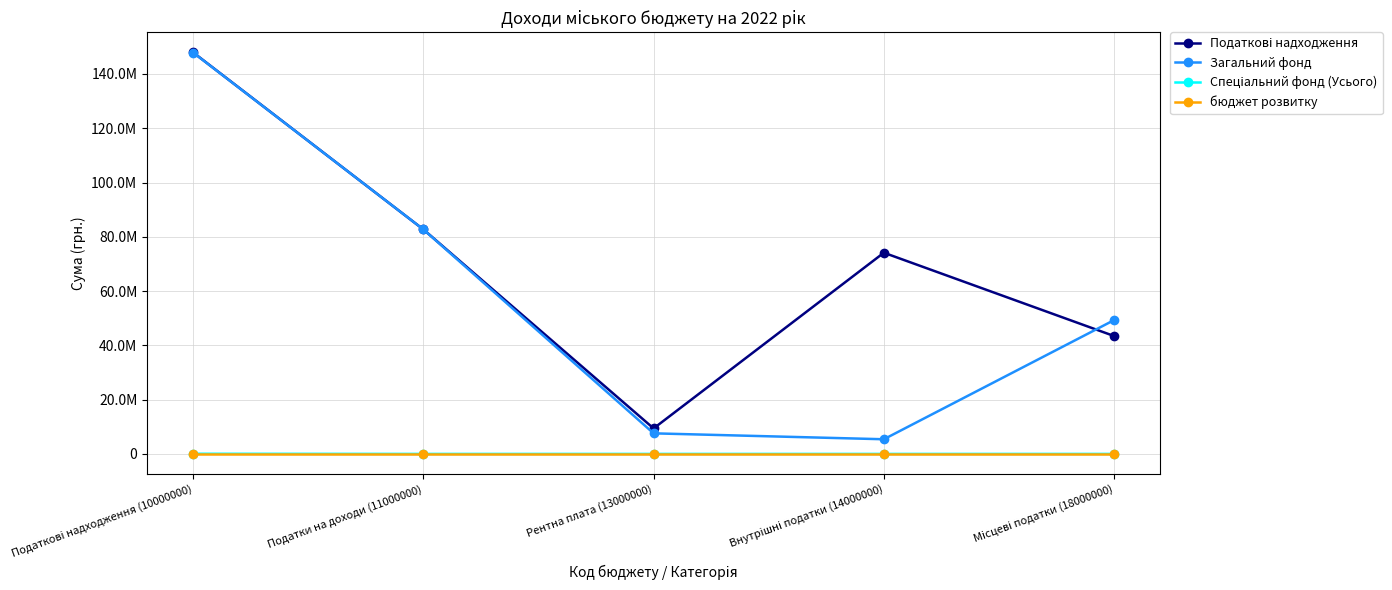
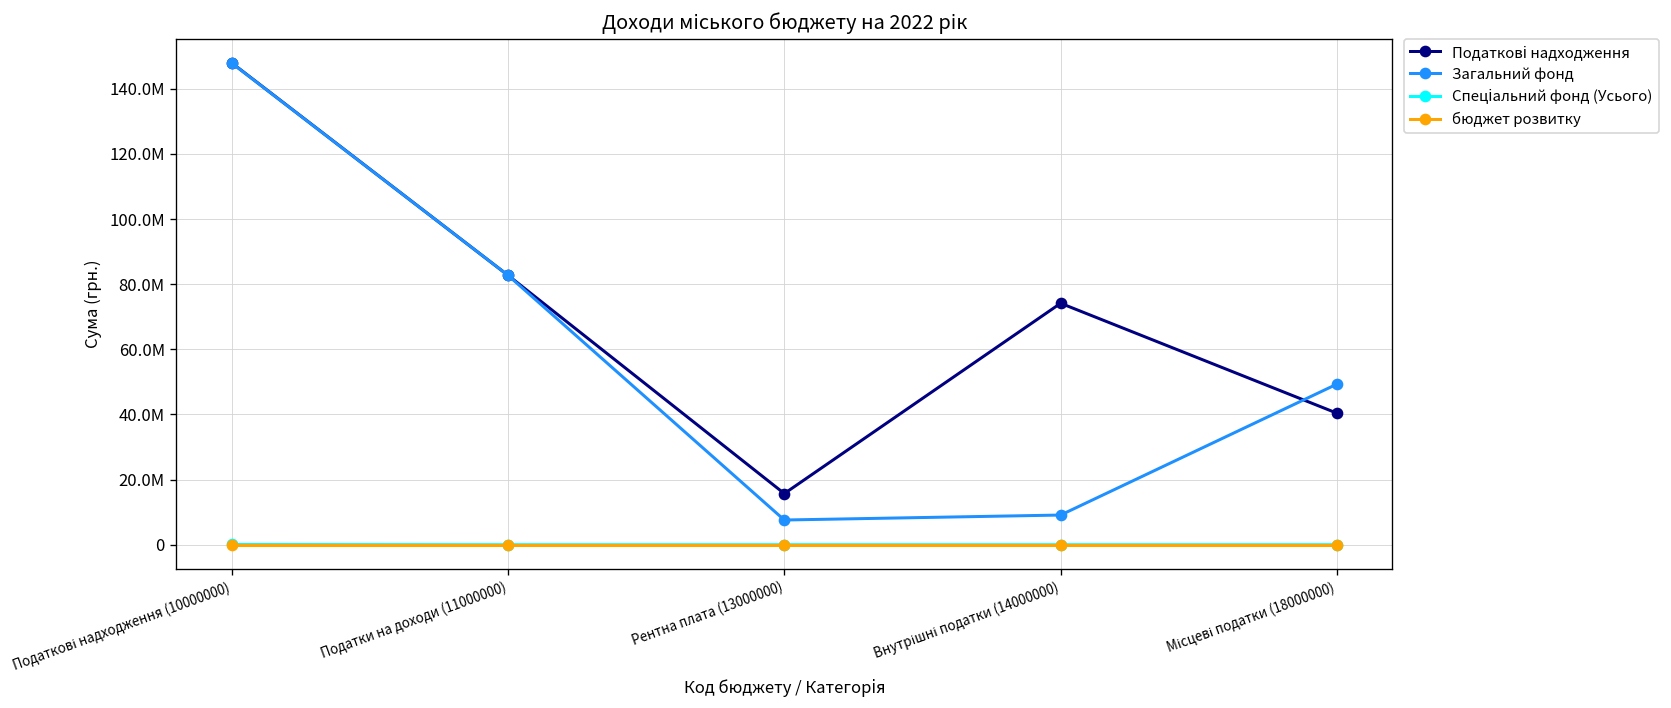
Податкові надходження, Рентна плата (13000000): 9000000 -> 16000000
Загальний фонд, Внутрішні податки (14000000): 5000000 -> 9000000
Податкові надходження, Місцеві податки (18000000): 43000000 -> 40000000
